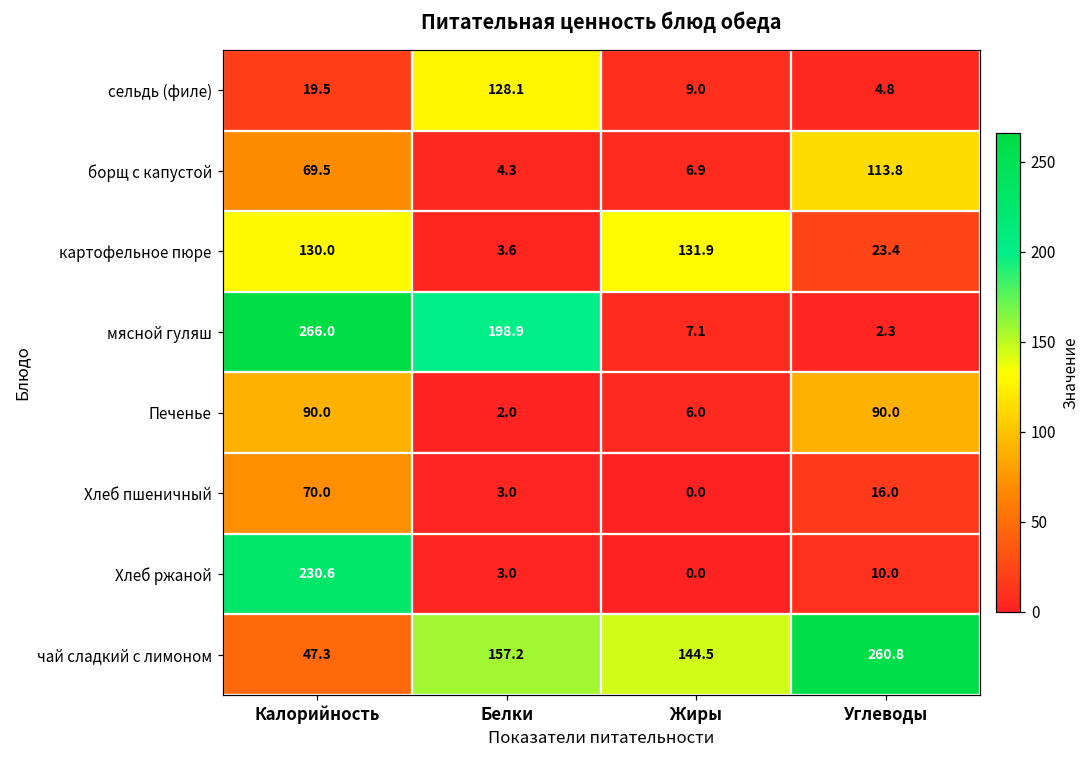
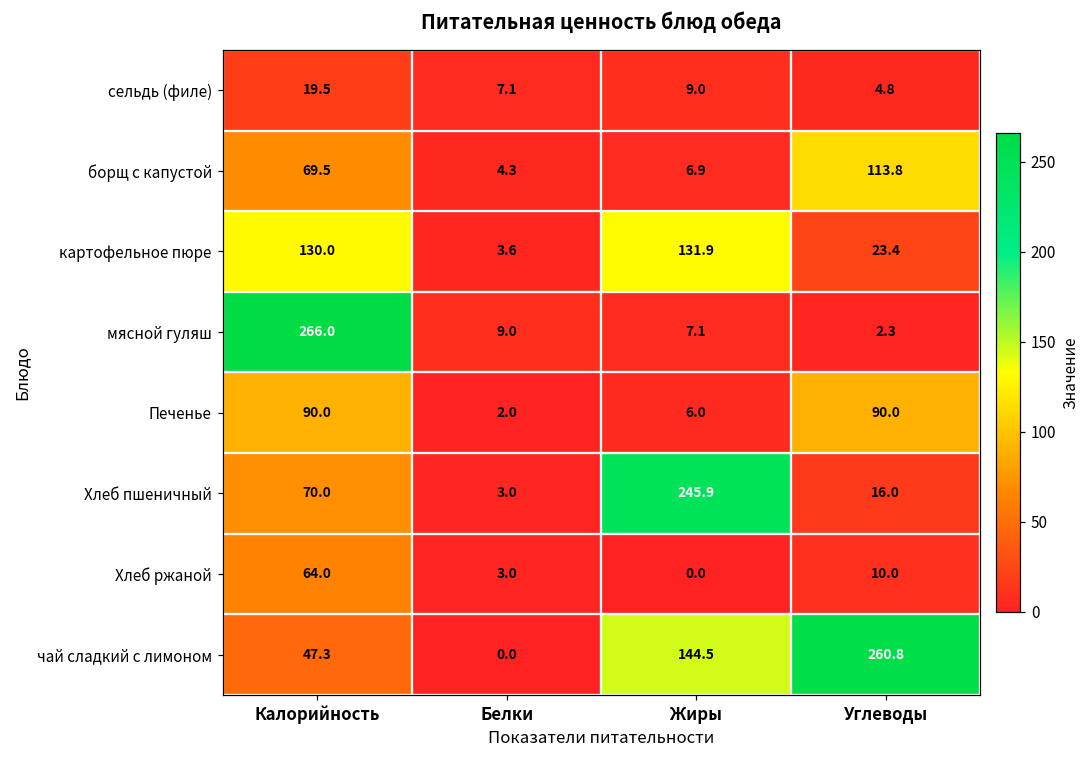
сельдь (филе), Белки: 128.1 -> 7.1
мясной гуляш, Белки: 198.9 -> 9.0
Хлеб пшеничный, Жиры: 0.0 -> 245.9
Хлеб ржаной, Калорийность: 230.6 -> 64.0
чай сладкий с лимоном, Белки: 157.2 -> 0.0
